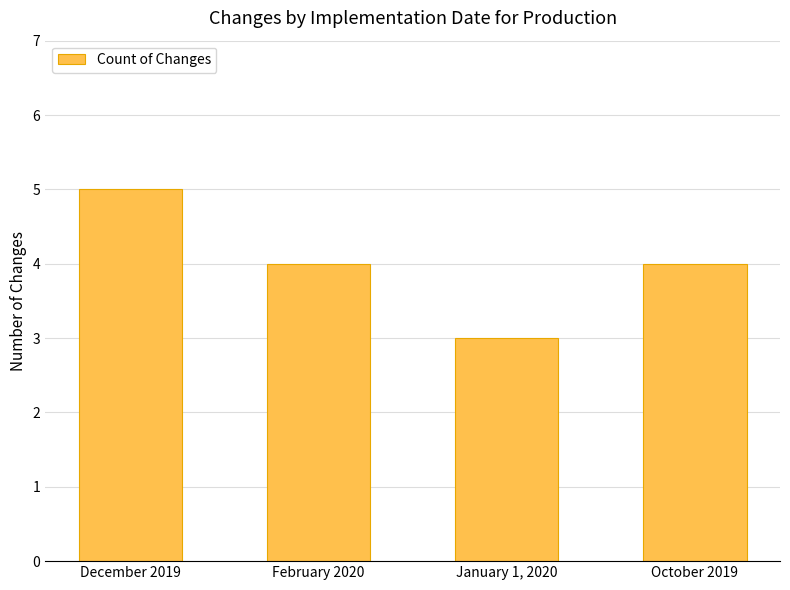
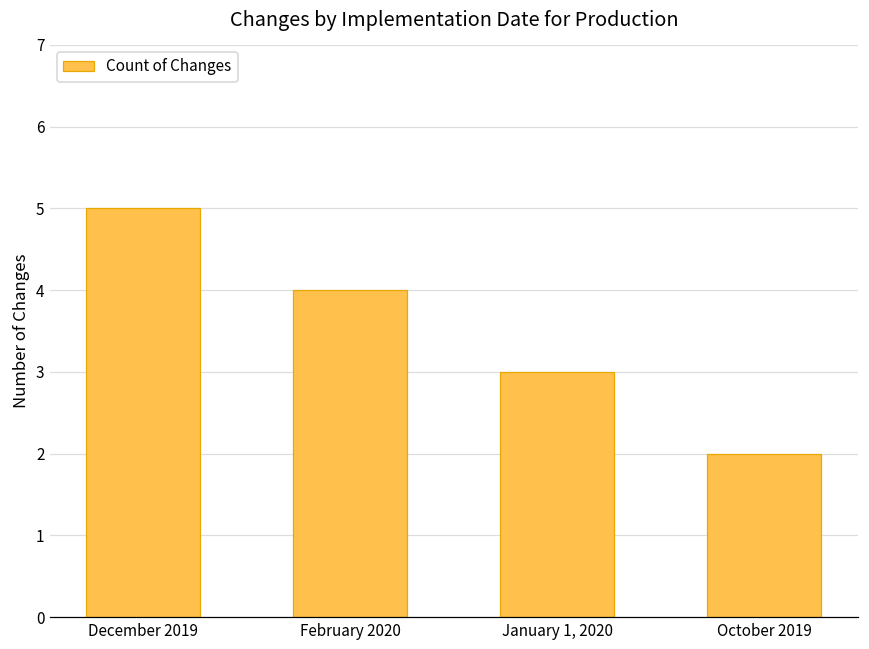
October 2019: 4 -> 2
